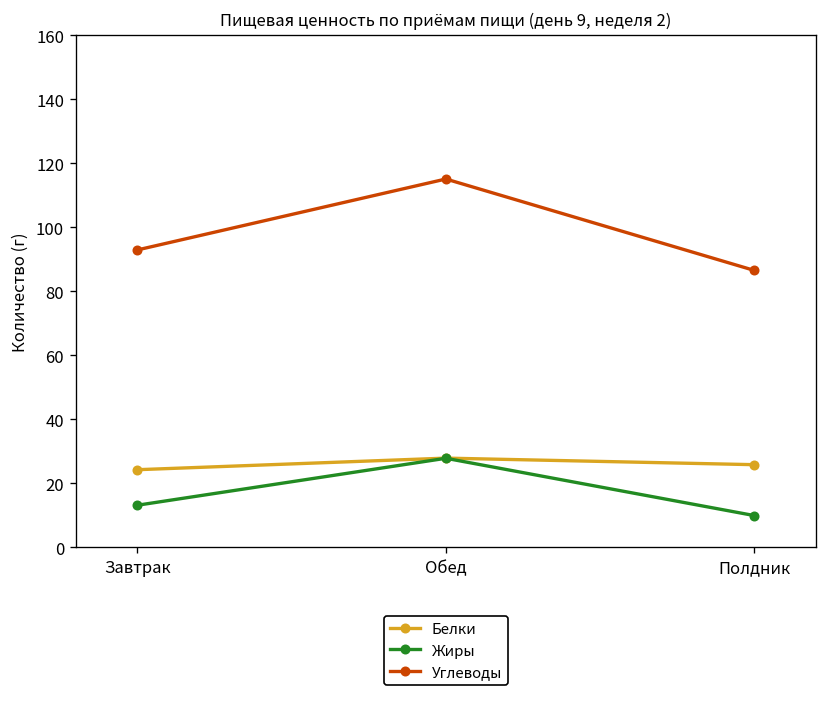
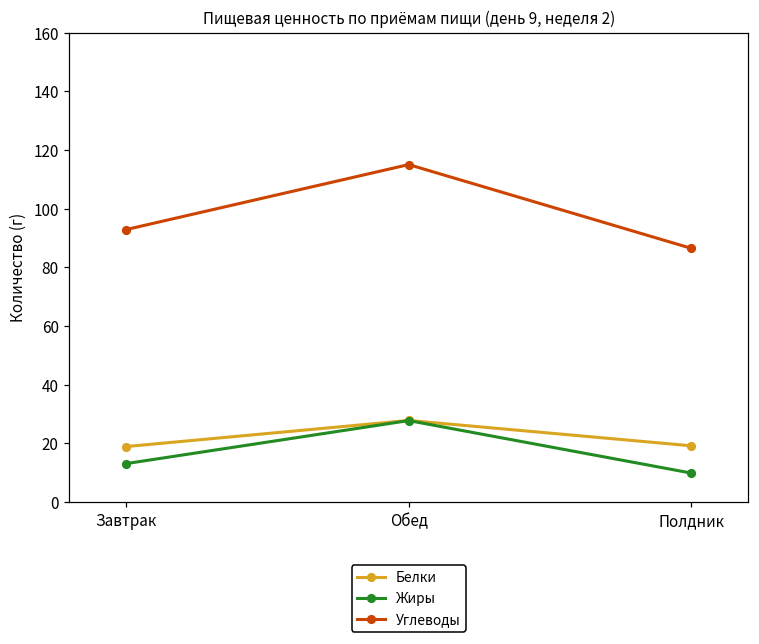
Белки, Завтрак: 24 -> 19
Белки, Полдник: 26 -> 19
